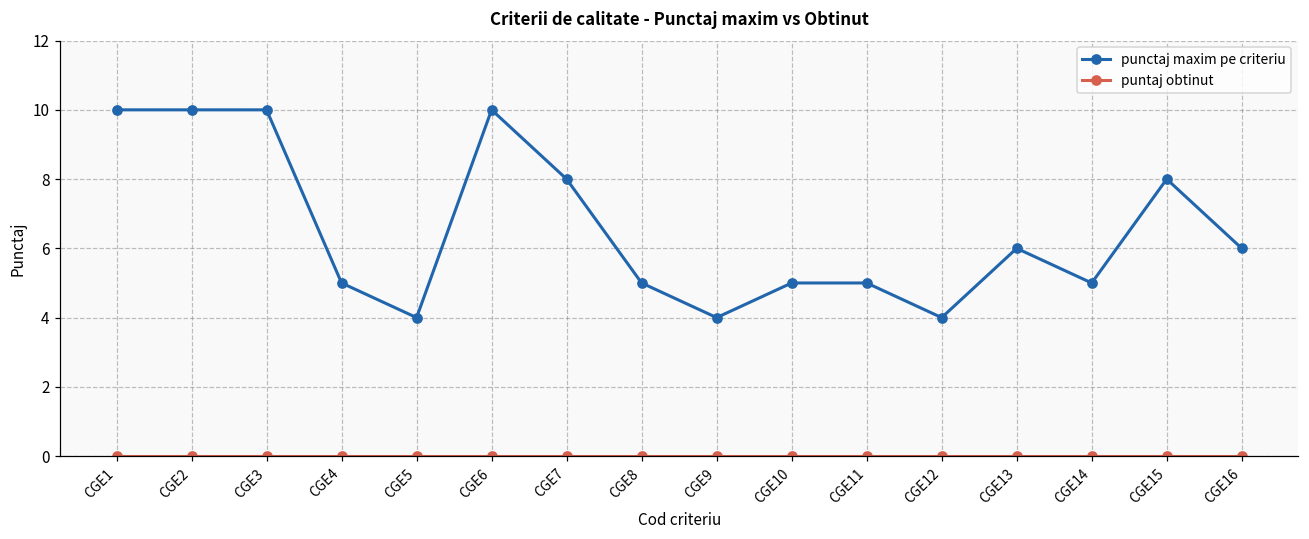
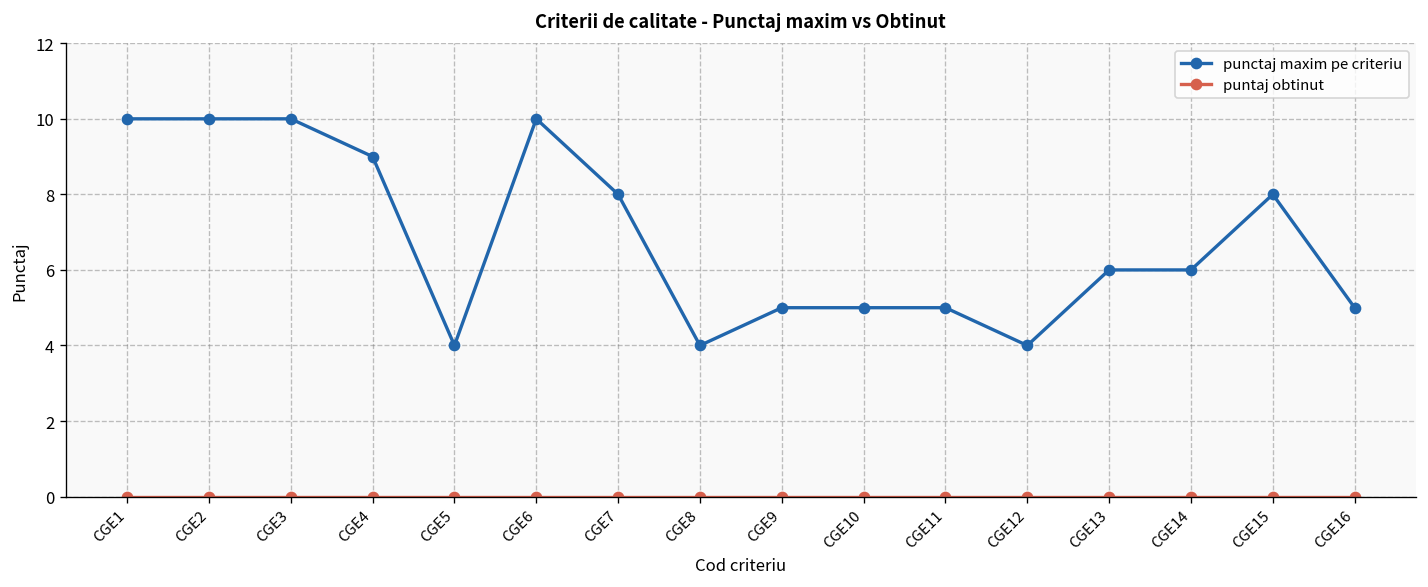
punctaj maxim pe criteriu, CGE4: 5 -> 9
punctaj maxim pe criteriu, CGE8: 5 -> 4
punctaj maxim pe criteriu, CGE9: 4 -> 5
punctaj maxim pe criteriu, CGE14: 5 -> 6
punctaj maxim pe criteriu, CGE16: 6 -> 5
